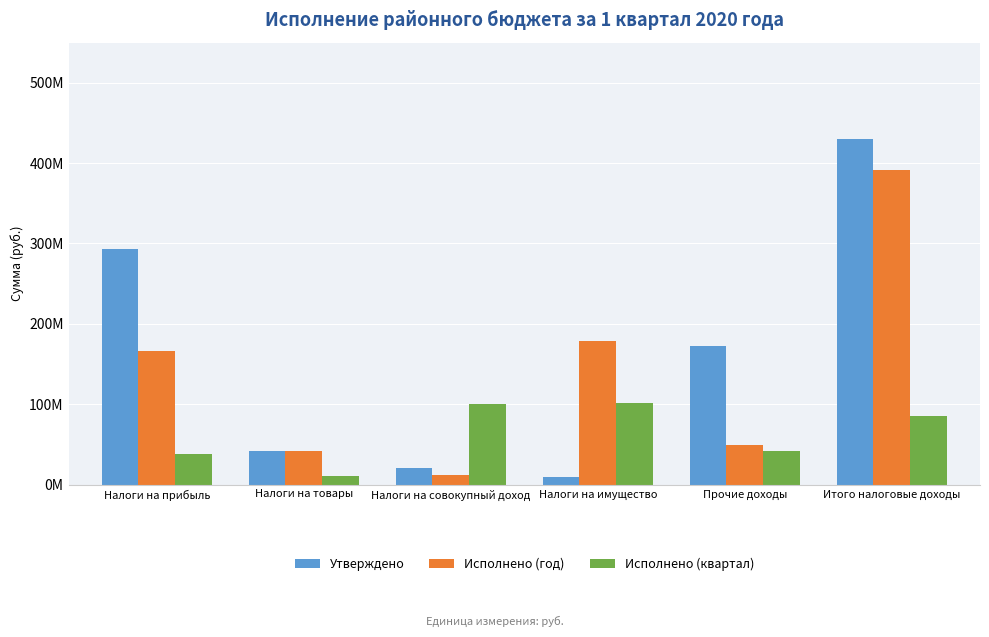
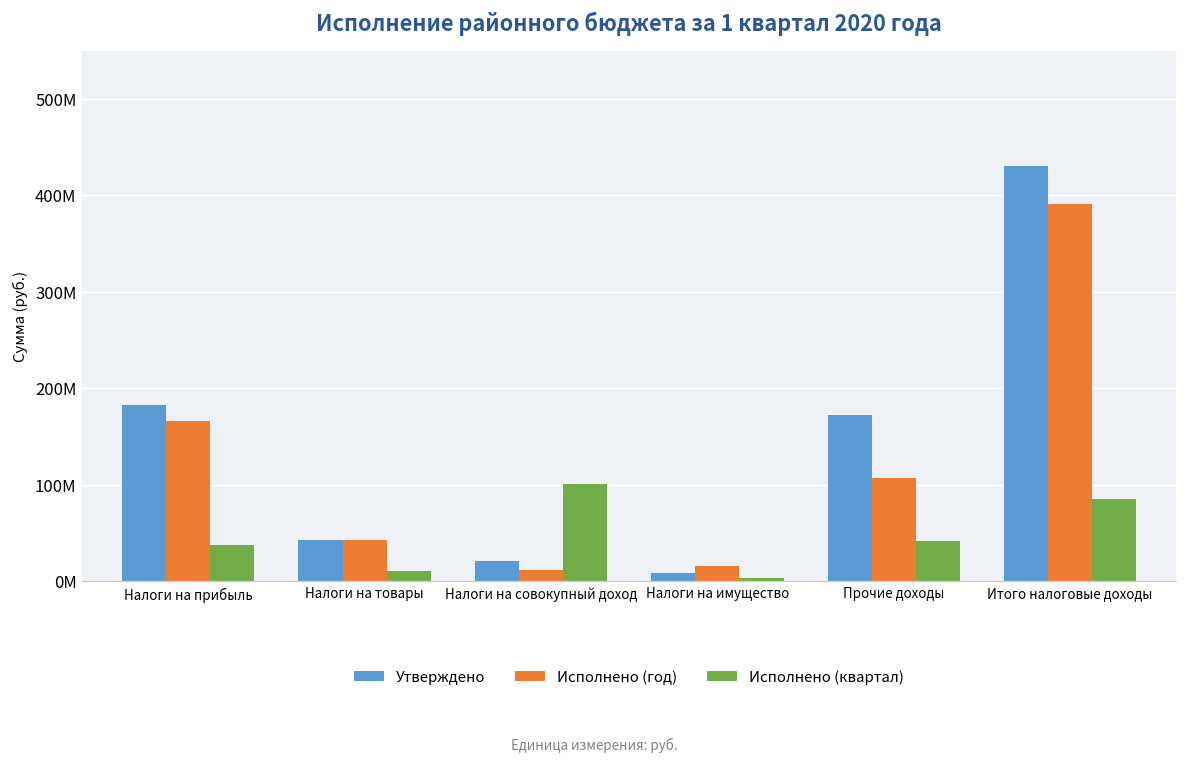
Утверждено, Налоги на прибыль: 290000000 -> 180000000
Исполнено (год), Налоги на имущество: 180000000 -> 20000000
Исполнено (квартал), Налоги на имущество: 100000000 -> 0
Исполнено (год), Прочие доходы: 50000000 -> 110000000
